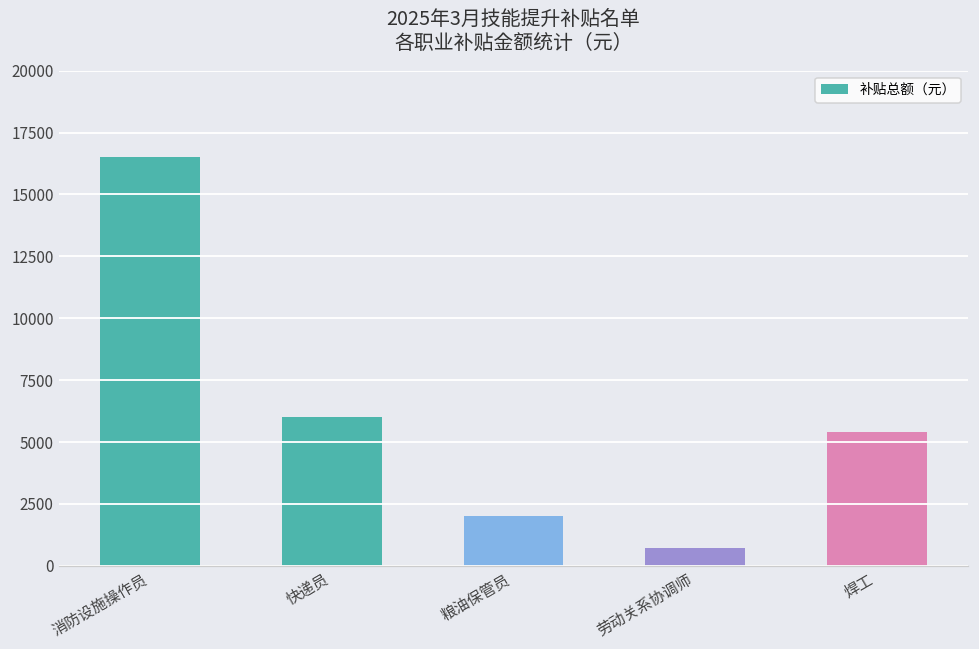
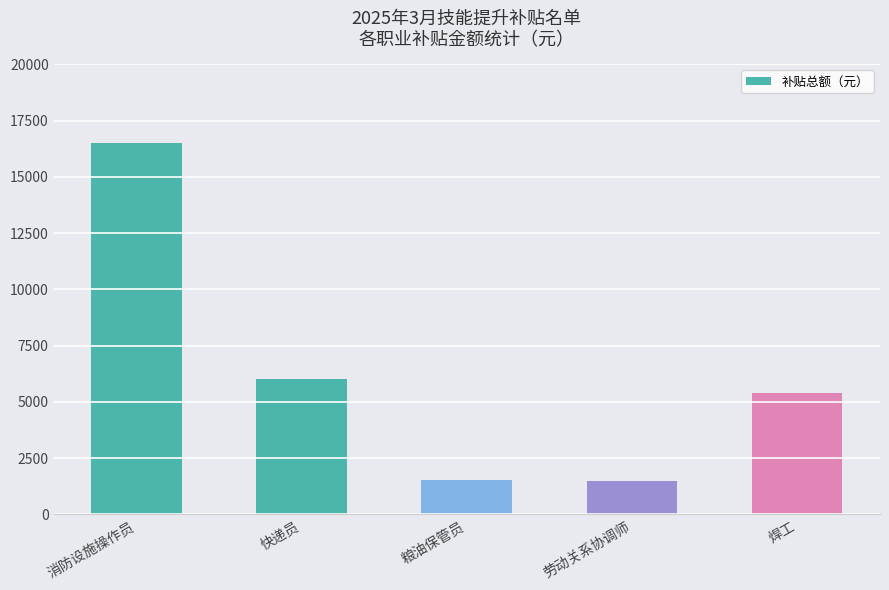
粮油保管员: 2000 -> 1500
劳动关系协调师: 700 -> 1500
